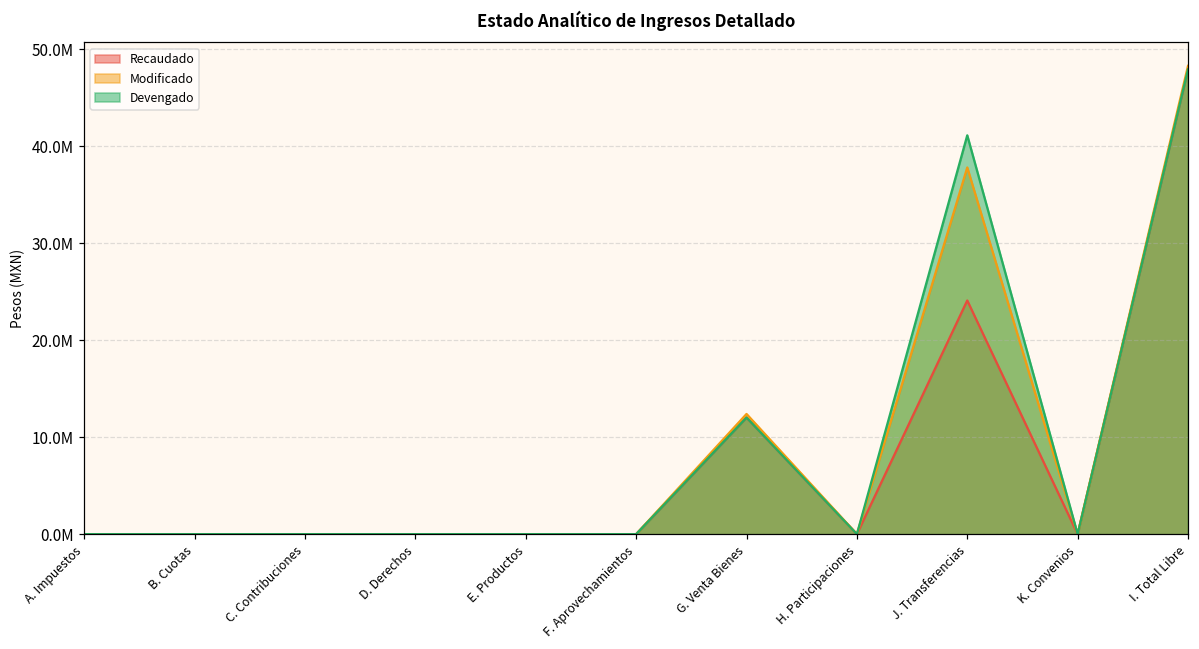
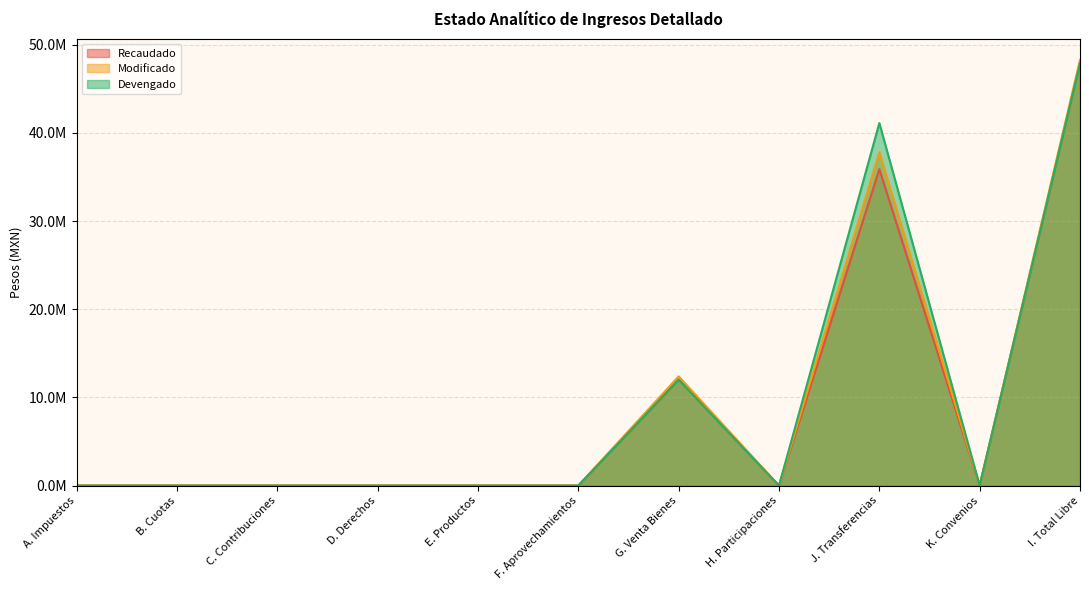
Recaudado, J. Transferencias: 24000000 -> 36000000
